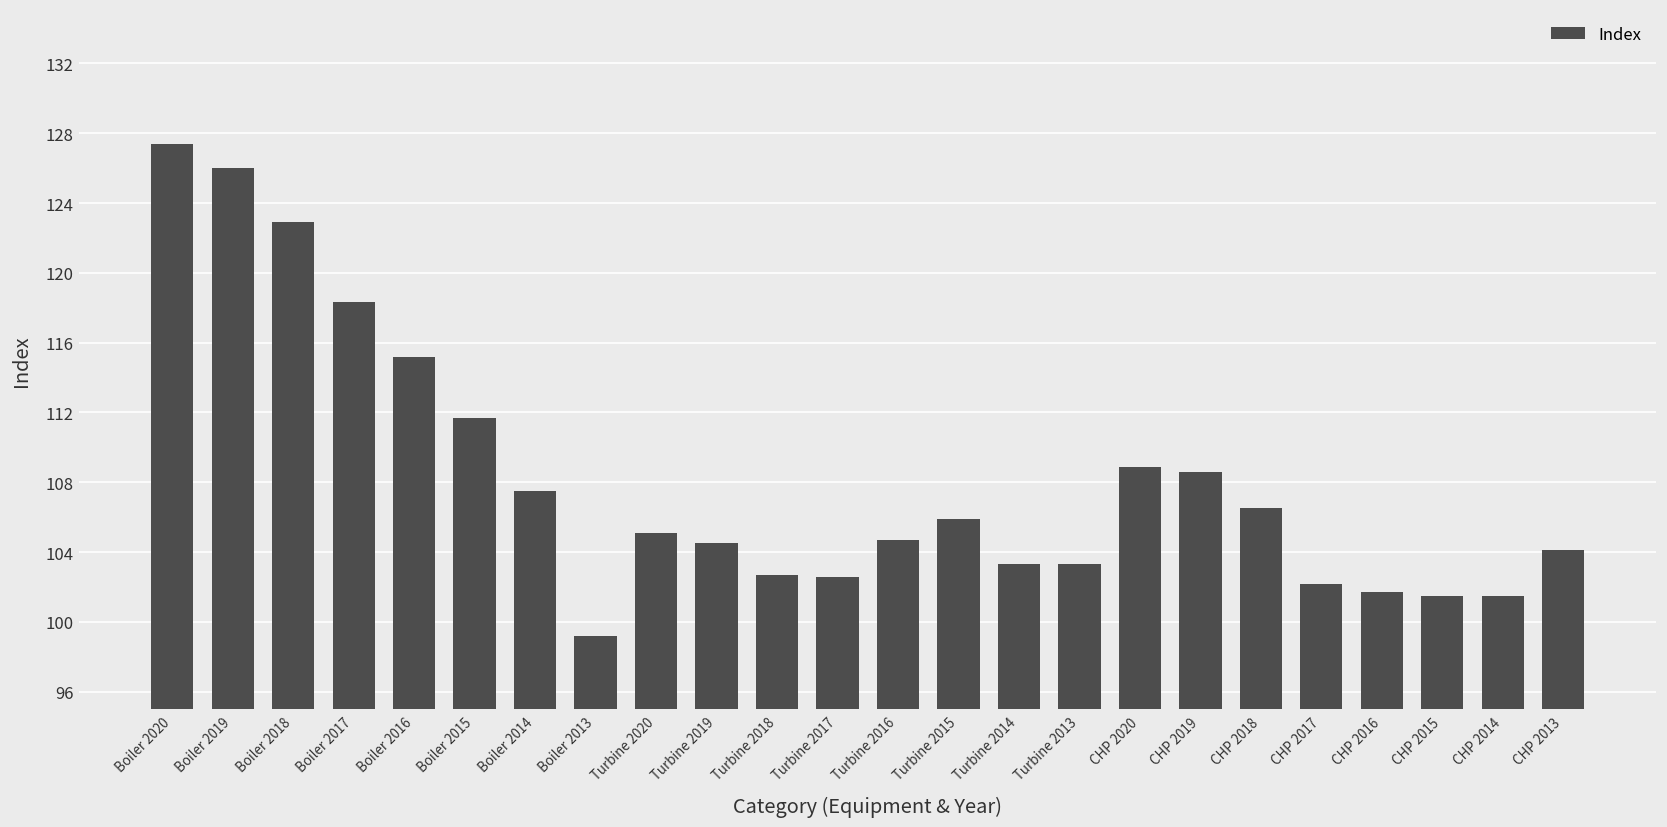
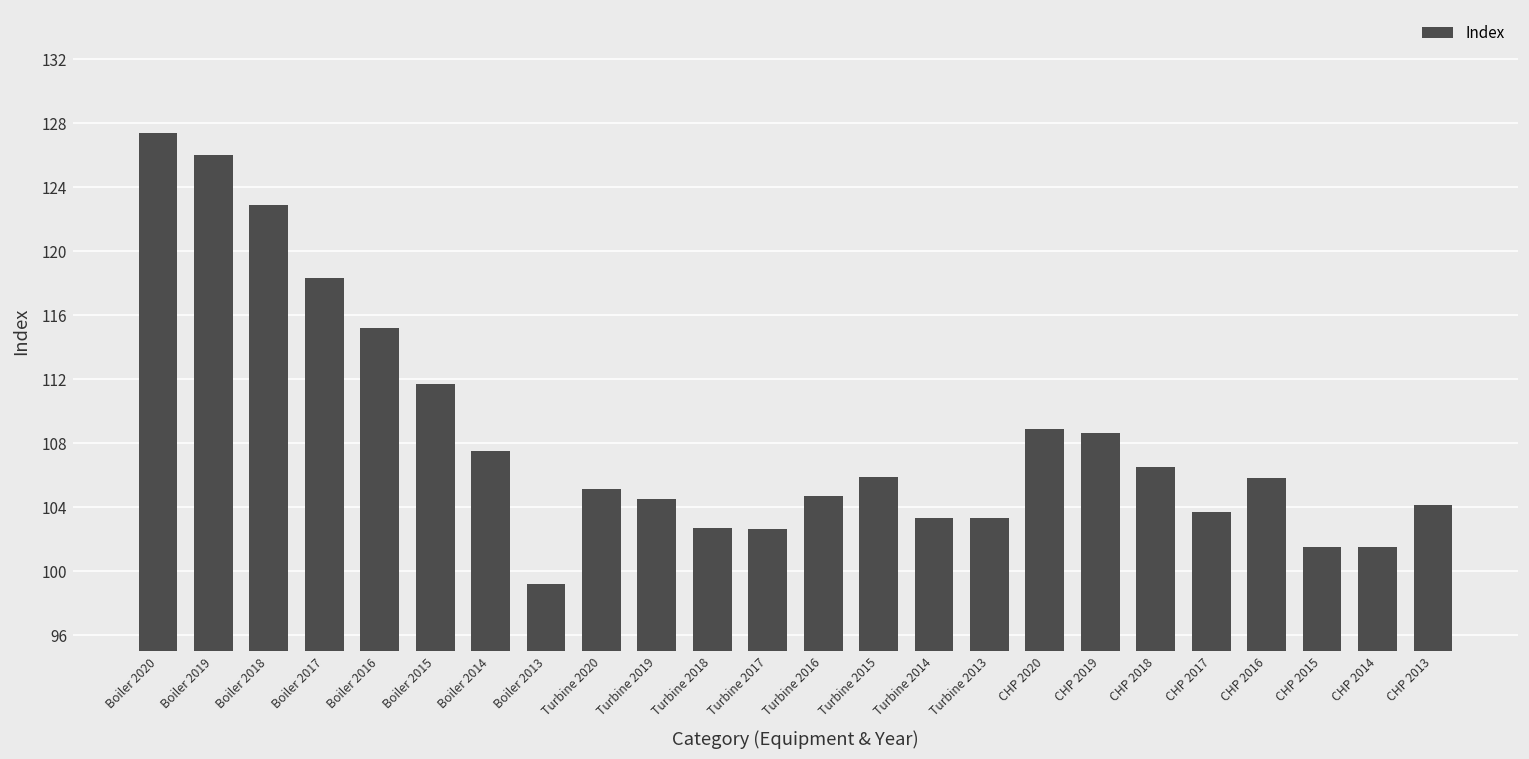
CHP 2017: 102.2 -> 103.7
CHP 2016: 101.7 -> 105.8
